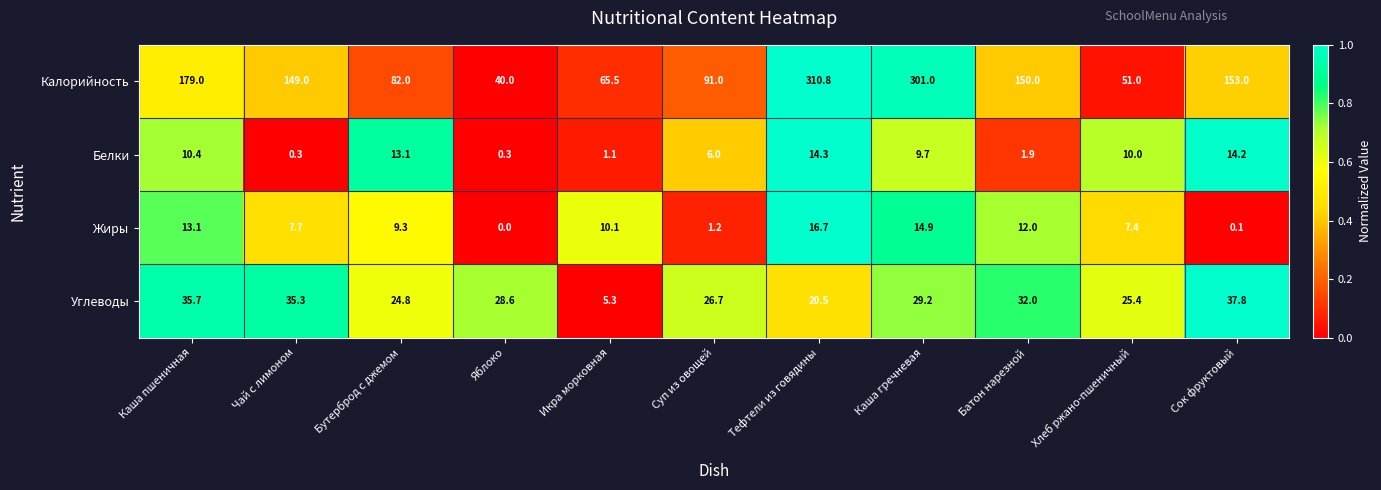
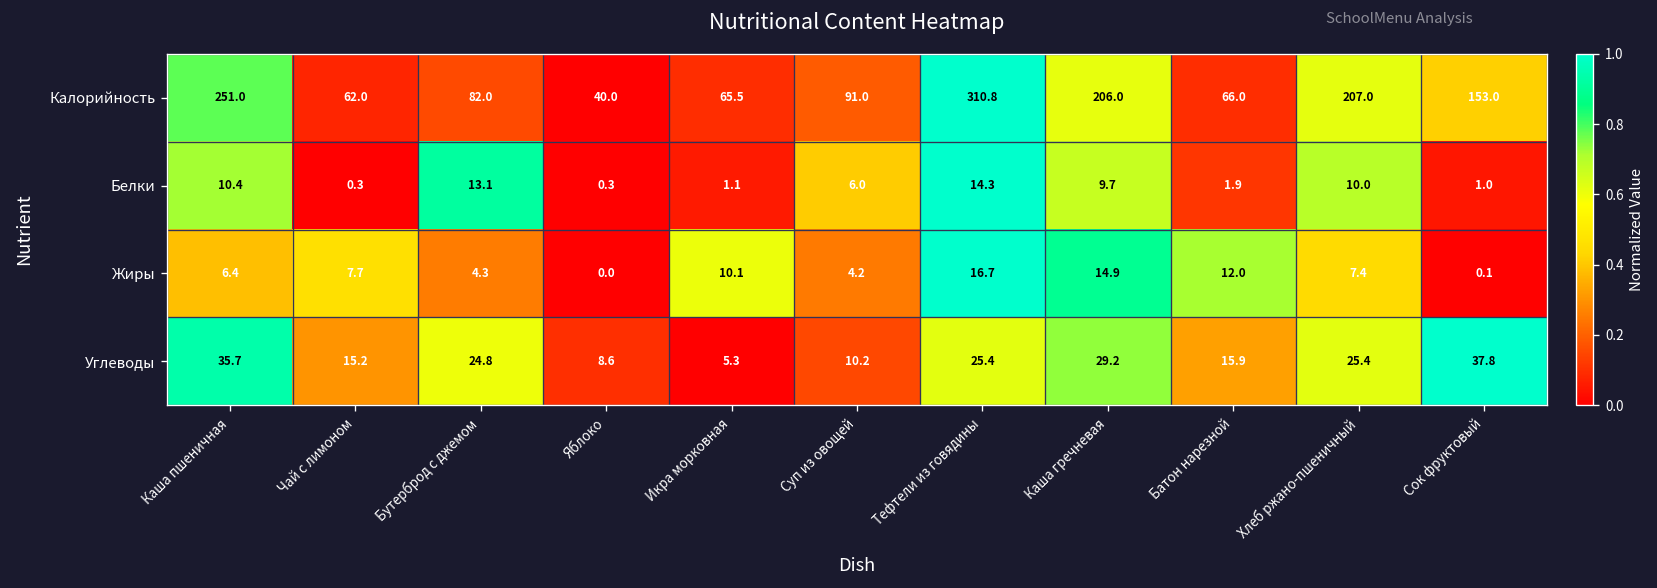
Калорийность, Каша пшеничная: 179.0 -> 251.0
Калорийность, Чай с лимоном: 149.0 -> 62.0
Калорийность, Каша гречневая: 301.0 -> 206.0
Калорийность, Батон нарезной: 150.0 -> 66.0
Калорийность, Хлеб ржано-пшеничный: 51.0 -> 207.0
Белки, Сок фруктовый: 14.2 -> 1.0
Жиры, Каша пшеничная: 13.1 -> 6.4
Жиры, Бутерброд с джемом: 9.3 -> 4.3
Жиры, Суп из овощей: 1.2 -> 4.2
Углеводы, Чай с лимоном: 35.3 -> 15.2
Углеводы, Яблоко: 28.6 -> 8.6
Углеводы, Суп из овощей: 26.7 -> 10.2
Углеводы, Тефтели из говядины: 20.5 -> 25.4
Углеводы, Батон нарезной: 32.0 -> 15.9
